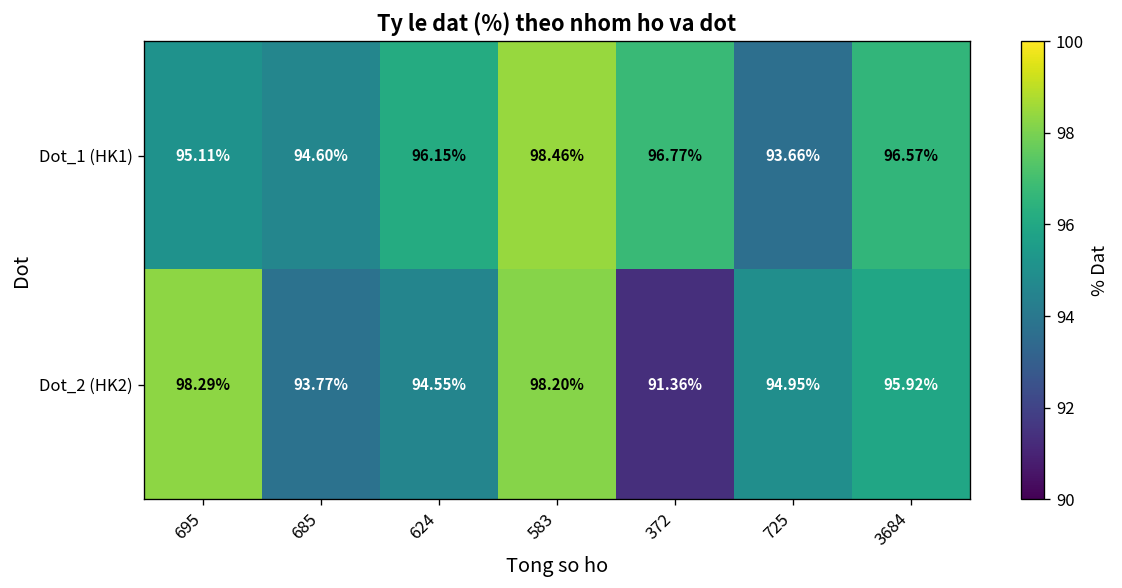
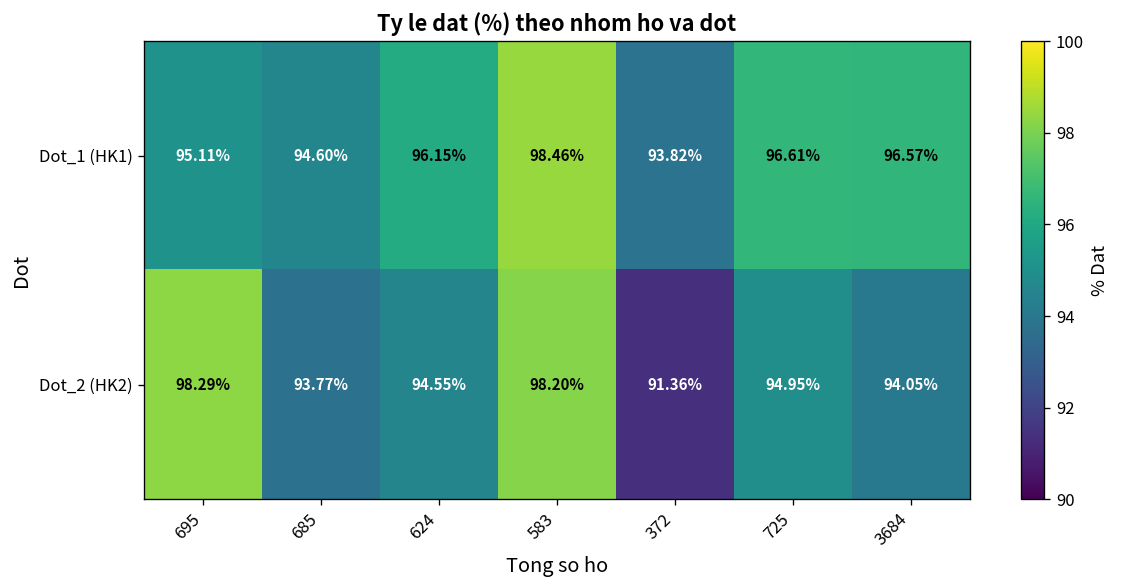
Dot_1 (HK1), 372: 96.77% -> 93.82%
Dot_1 (HK1), 725: 93.66% -> 96.61%
Dot_2 (HK2), 3684: 95.92% -> 94.05%
